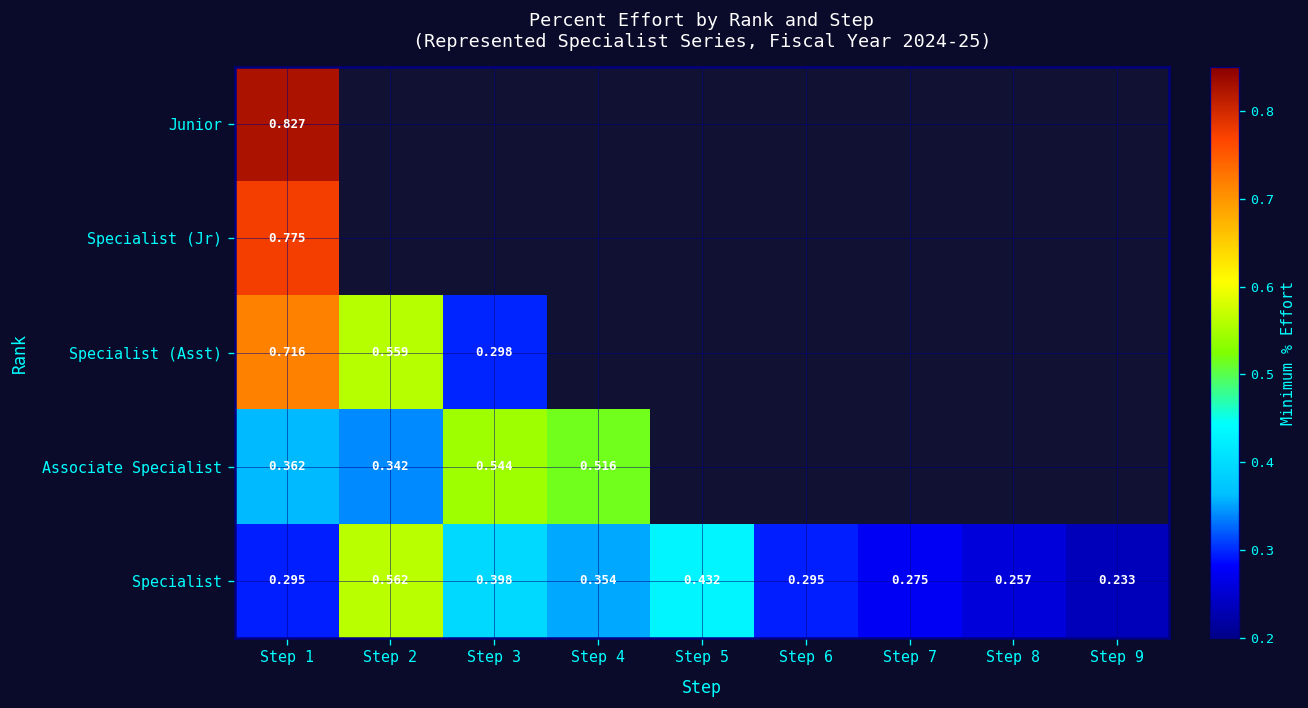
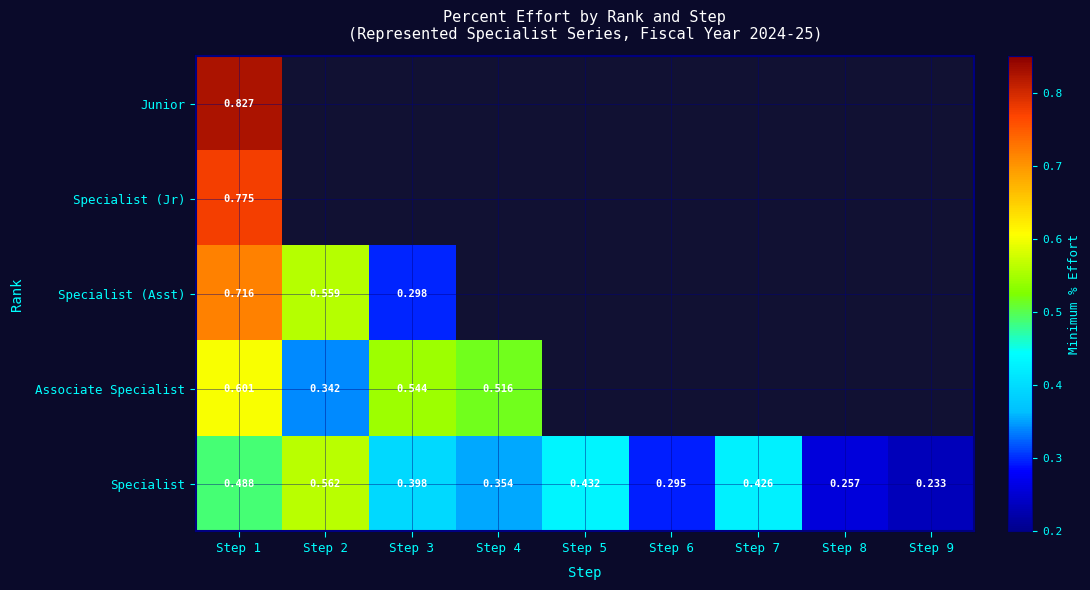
Associate Specialist, Step 1: 0.362 -> 0.601
Specialist, Step 1: 0.295 -> 0.488
Specialist, Step 7: 0.275 -> 0.426
